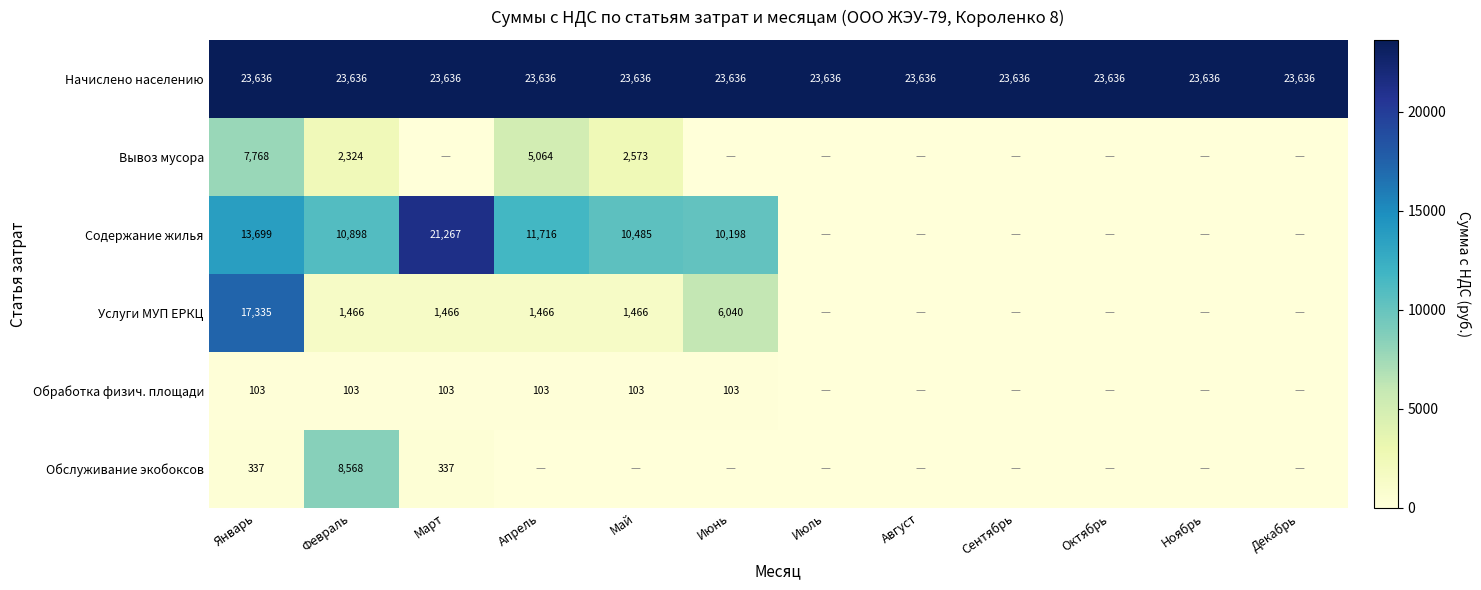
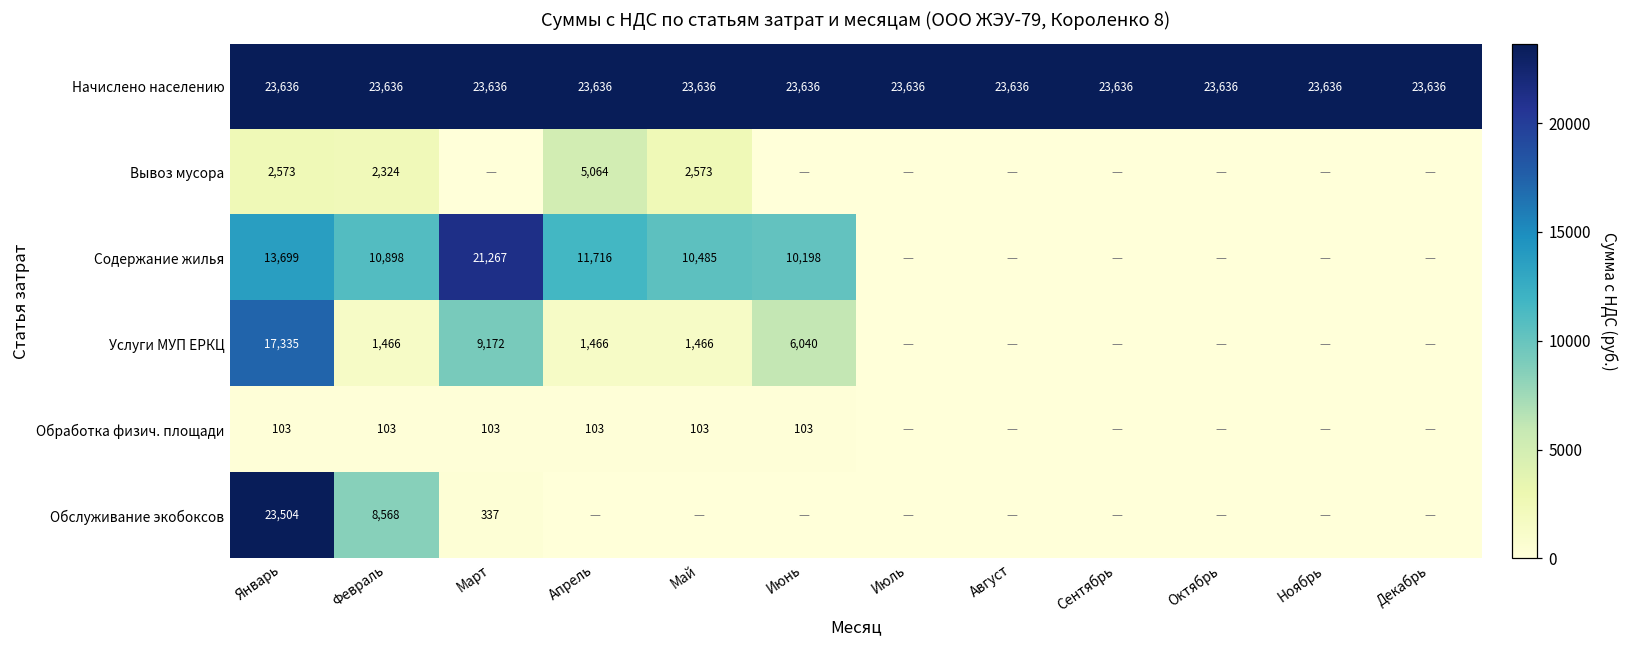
Вывоз мусора, Январь: 7,768 -> 2,573
Услуги МУП ЕРКЦ, Март: 1,466 -> 9,172
Обслуживание экобоксов, Январь: 337 -> 23,504
